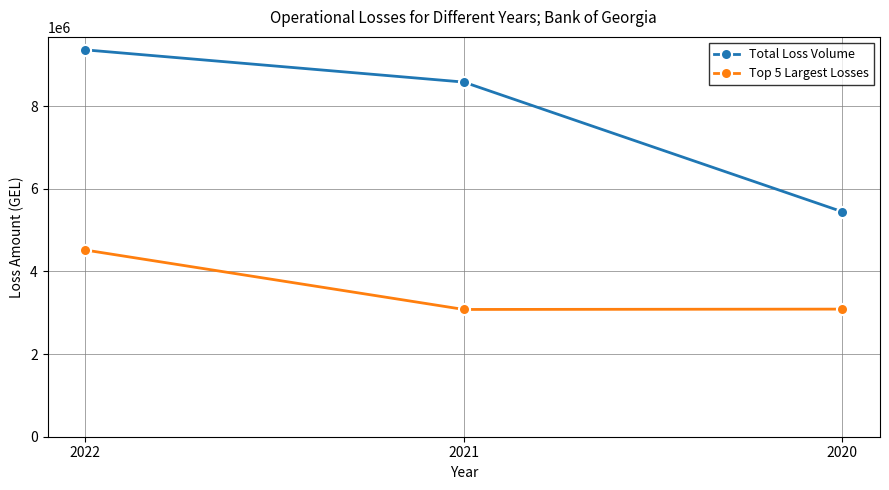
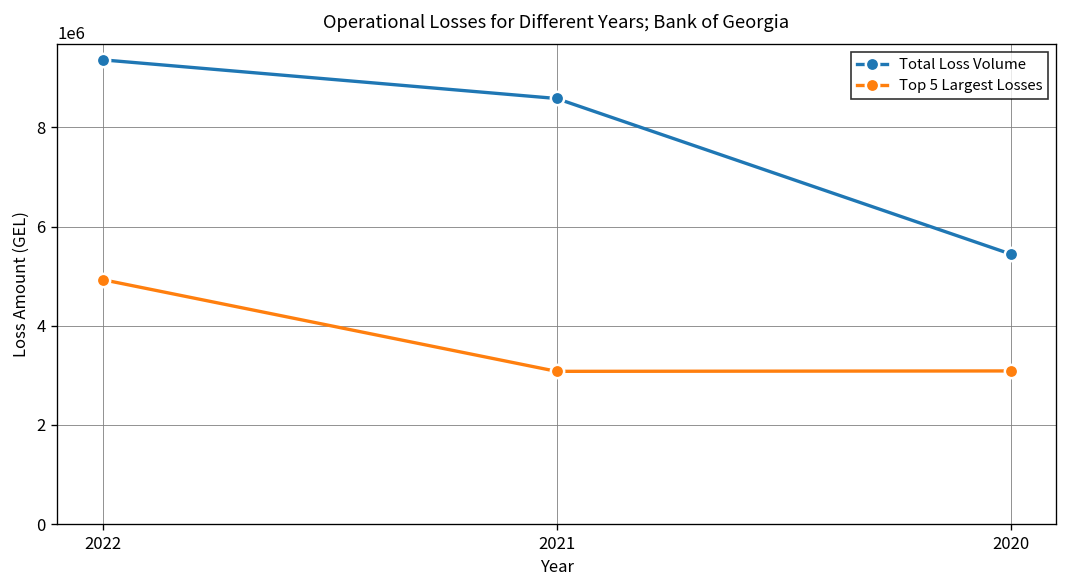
Top 5 Largest Losses, 2022: 4500000 -> 4900000
